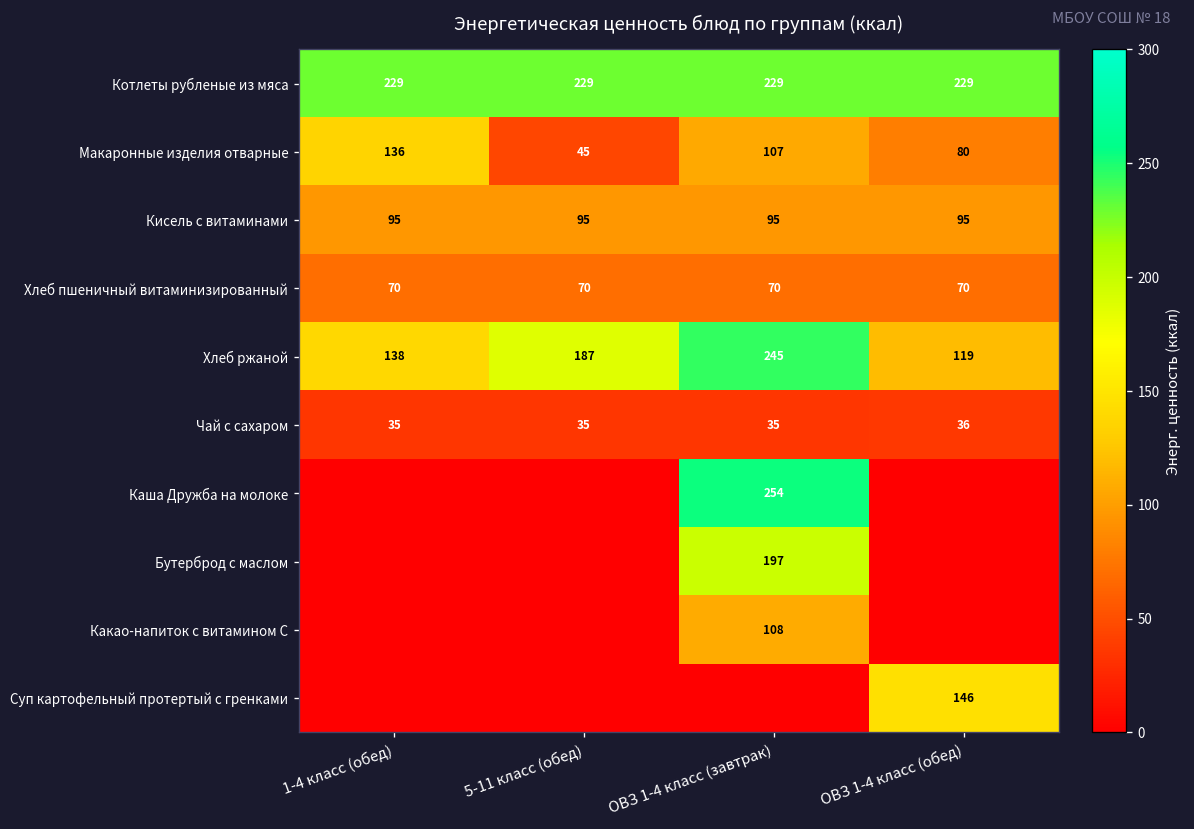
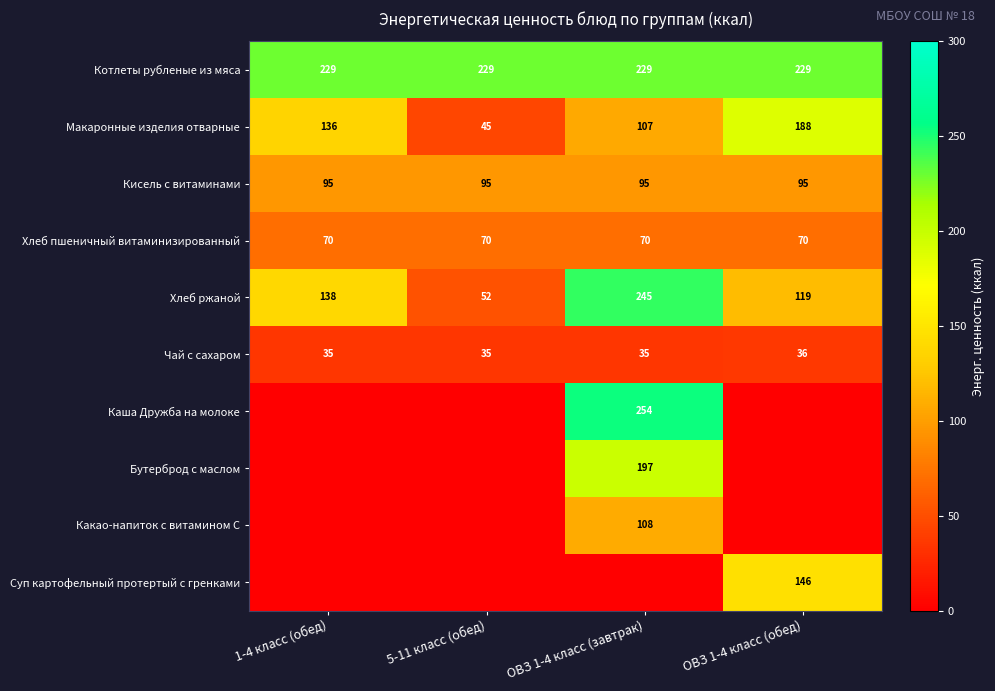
Макаронные изделия отварные, ОВЗ 1-4 класс (обед): 80 -> 188
Хлеб ржаной, 5-11 класс (обед): 187 -> 52
